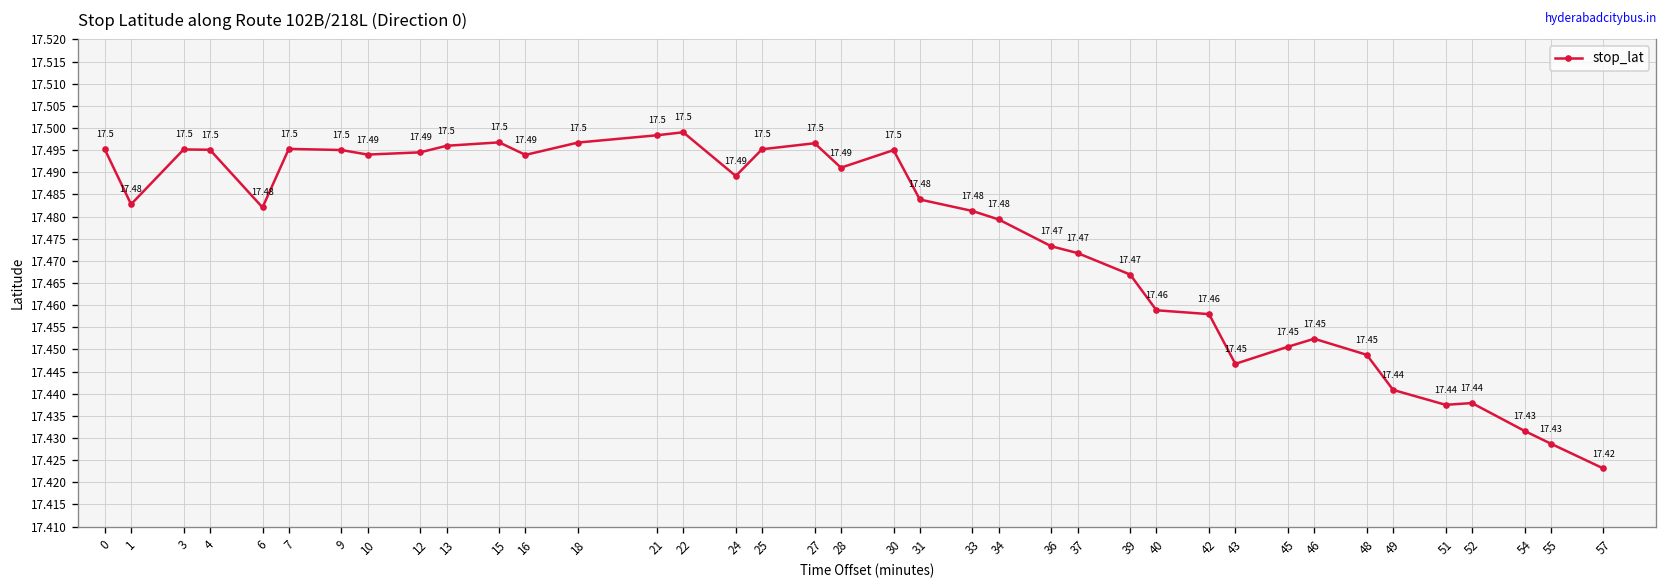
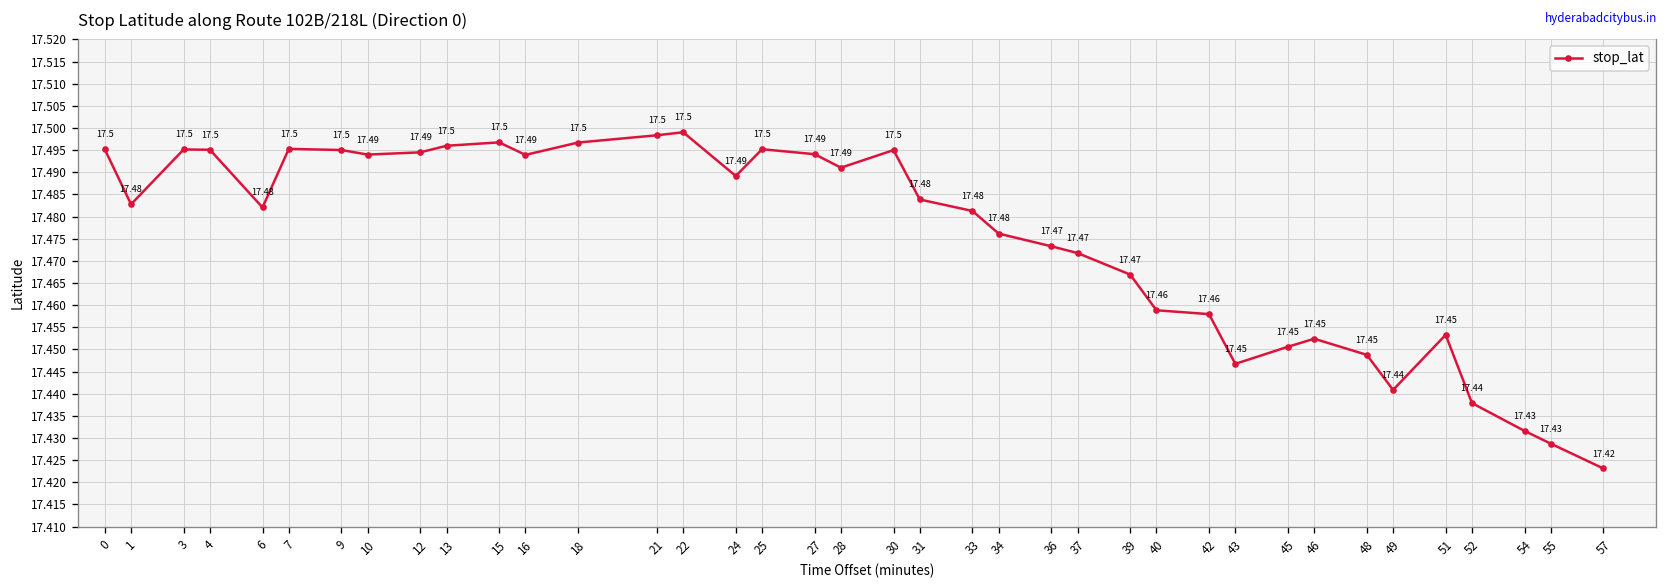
27: 17.5 -> 17.49
34: 17.479 -> 17.476
51: 17.44 -> 17.45
